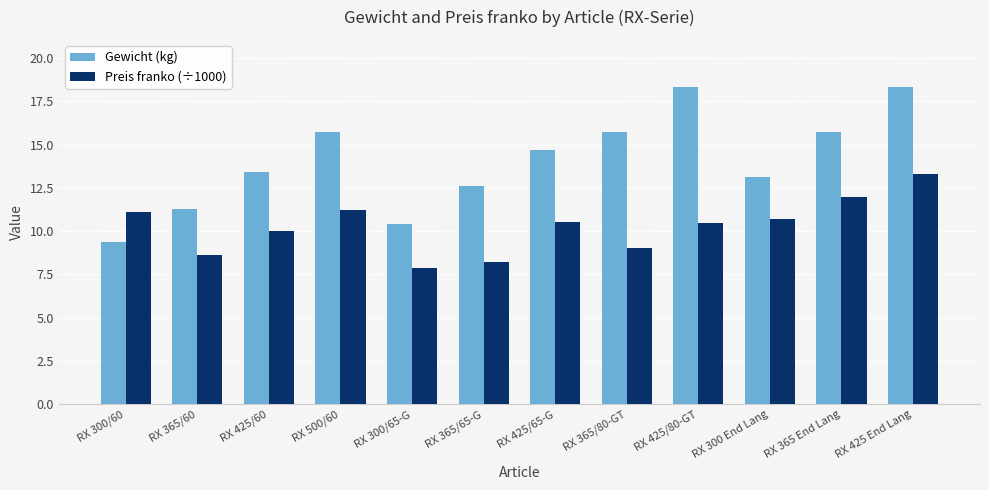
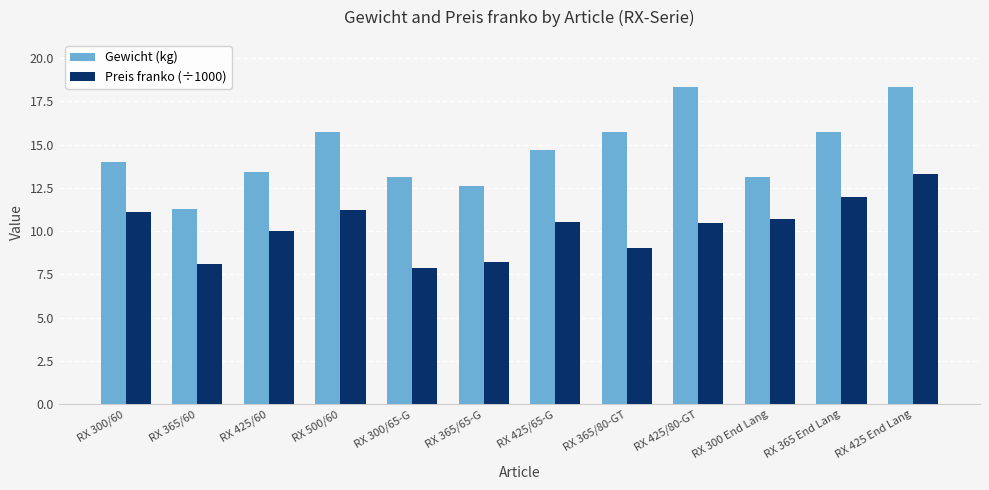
Gewicht (kg), RX 300/60: 9.4 -> 14.0
Preis franko (÷1000), RX 365/60: 8.6 -> 8.1
Gewicht (kg), RX 300/65-G: 10.4 -> 13.1
